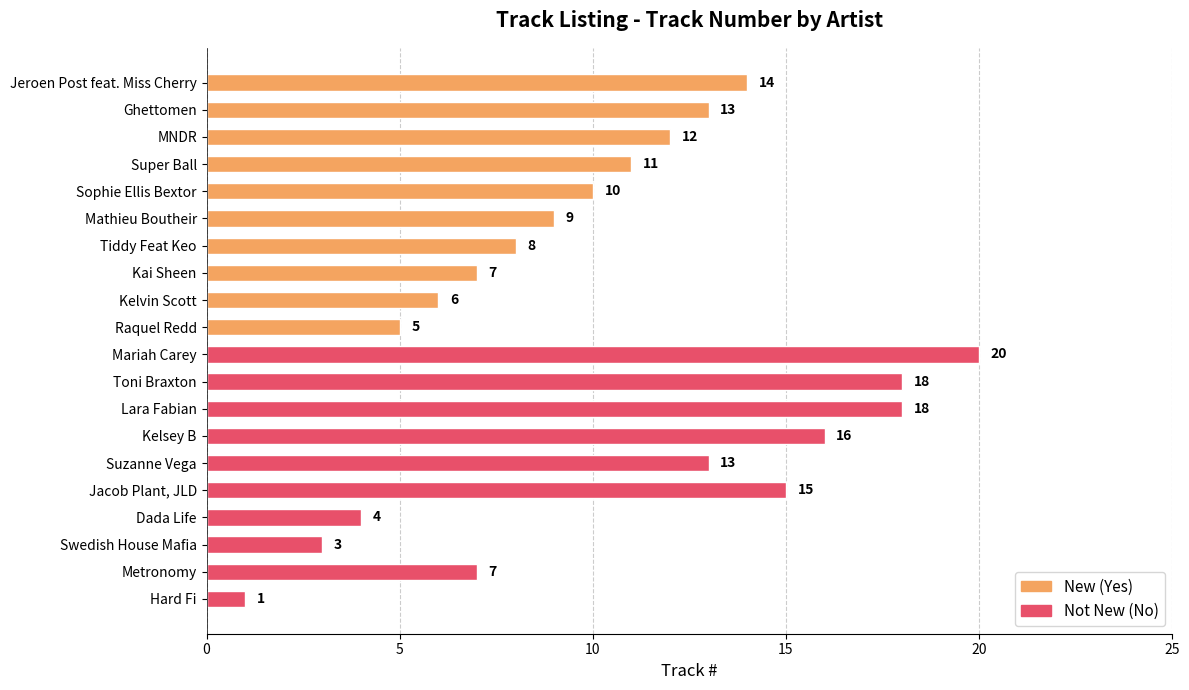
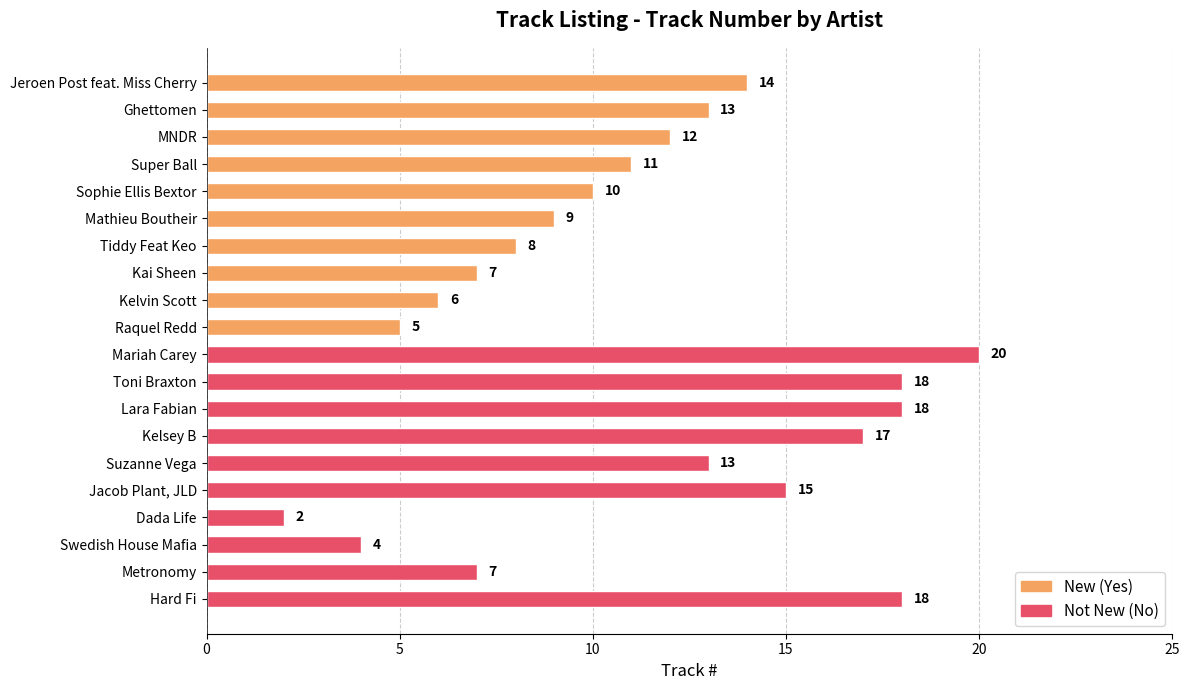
Kelsey B: 16 -> 17
Dada Life: 4 -> 2
Swedish House Mafia: 3 -> 4
Hard Fi: 1 -> 18
